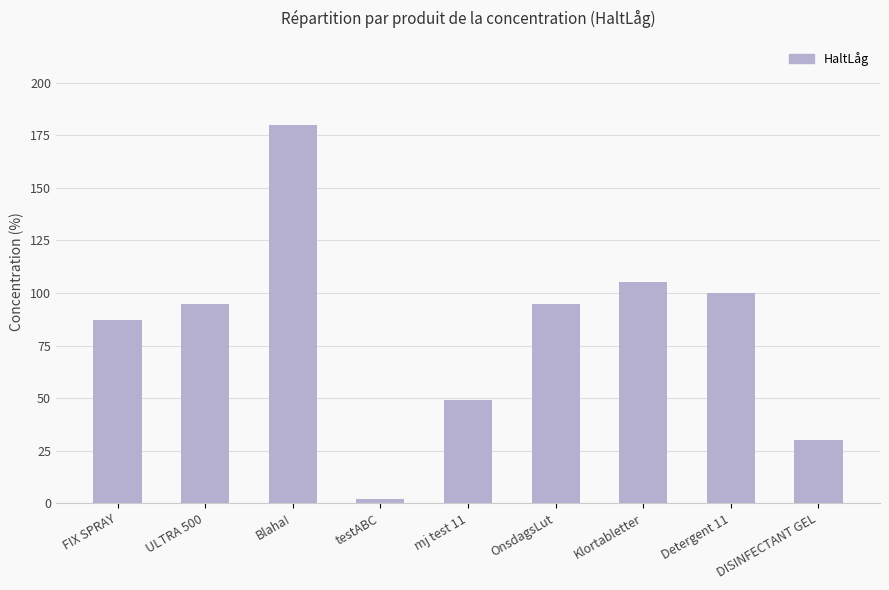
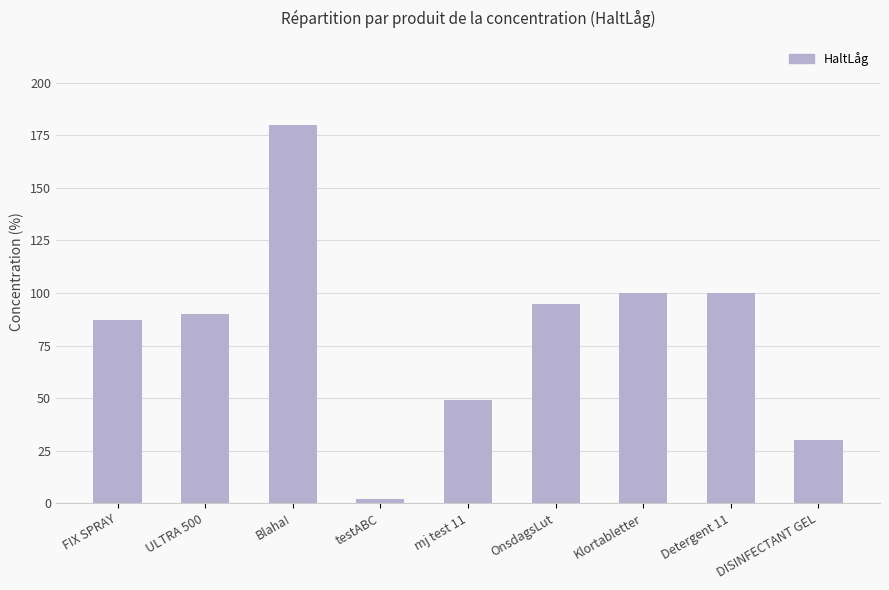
ULTRA 500: 95 -> 90
Klortabletter: 105 -> 100
